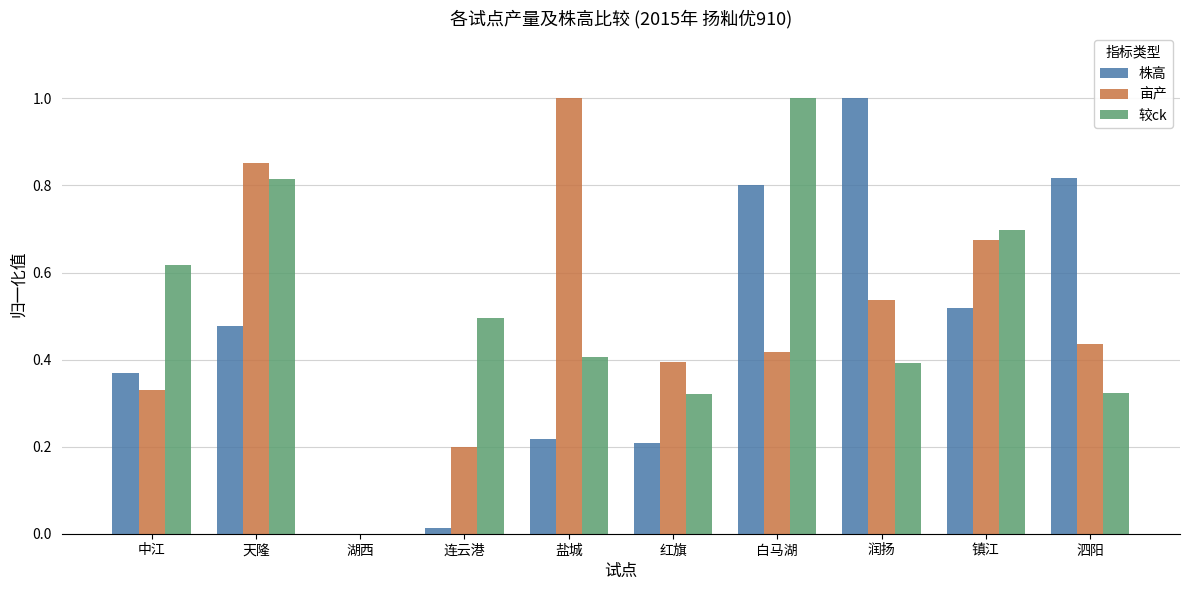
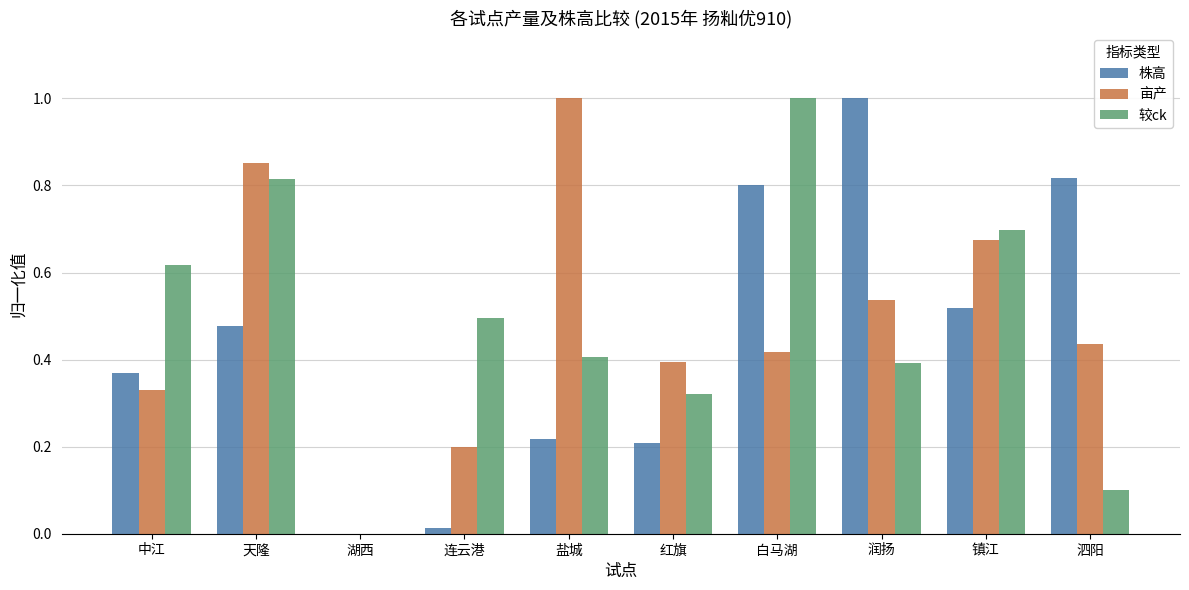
较ck, 泗阳: 0.32 -> 0.10
